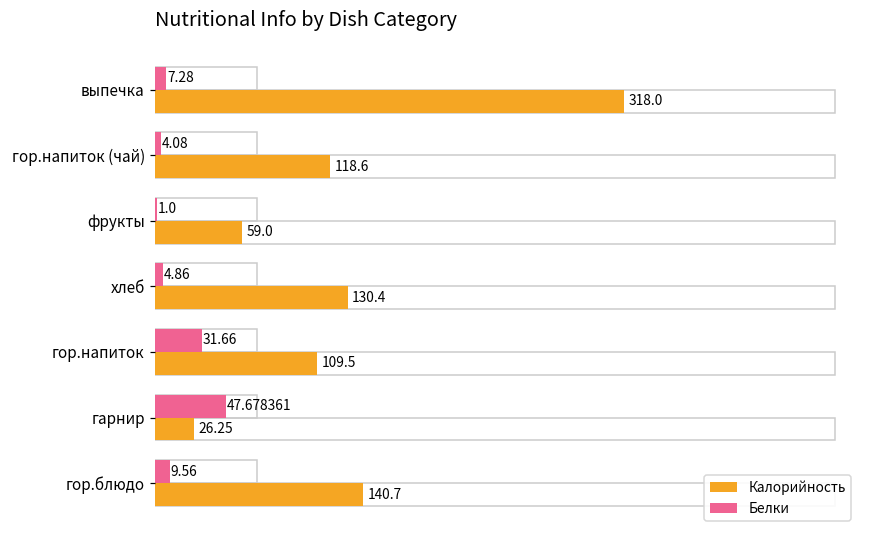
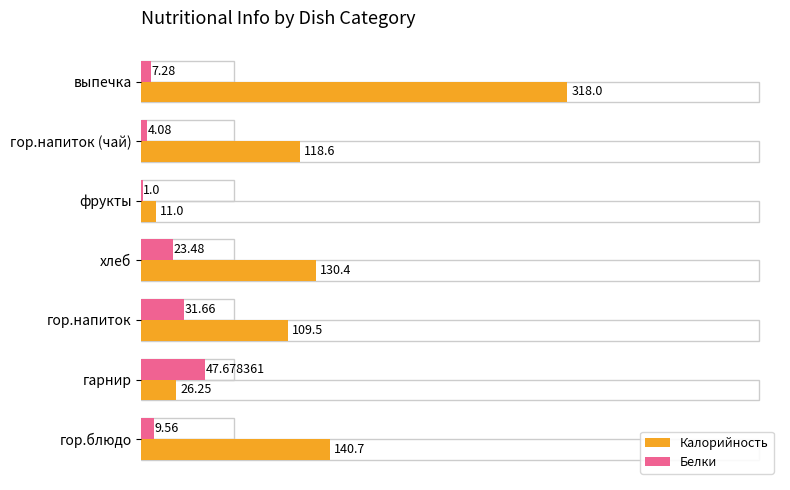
Калорийность, фрукты: 59.0 -> 11.0
Белки, хлеб: 4.86 -> 23.48
